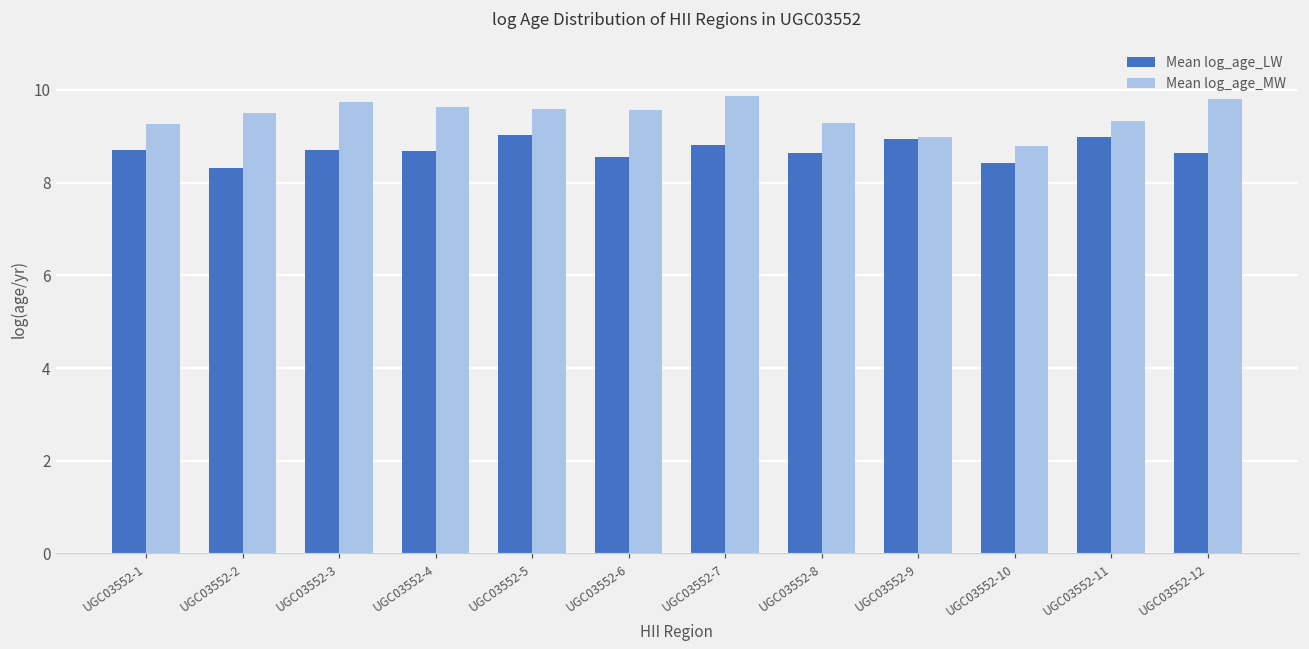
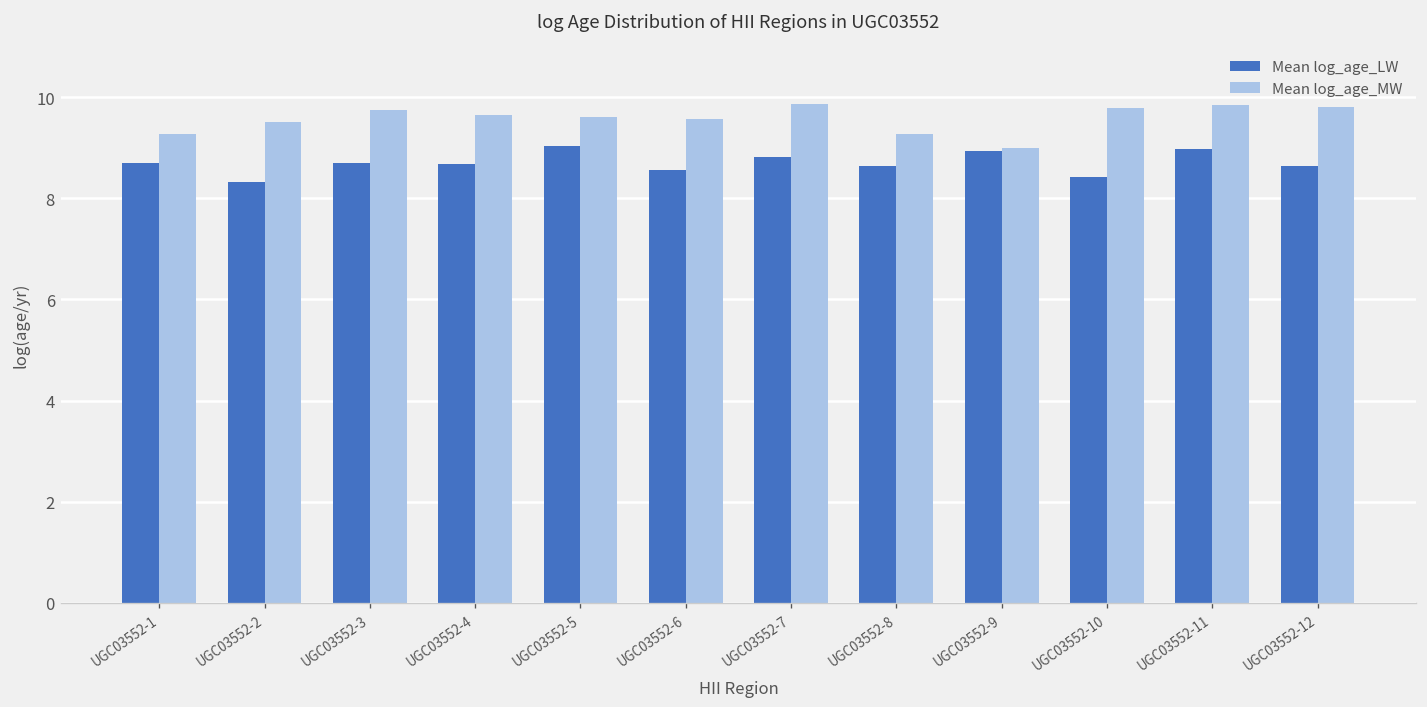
Mean log_age_MW, UGC03552-10: 8.8 -> 9.8
Mean log_age_MW, UGC03552-11: 9.3 -> 9.8
